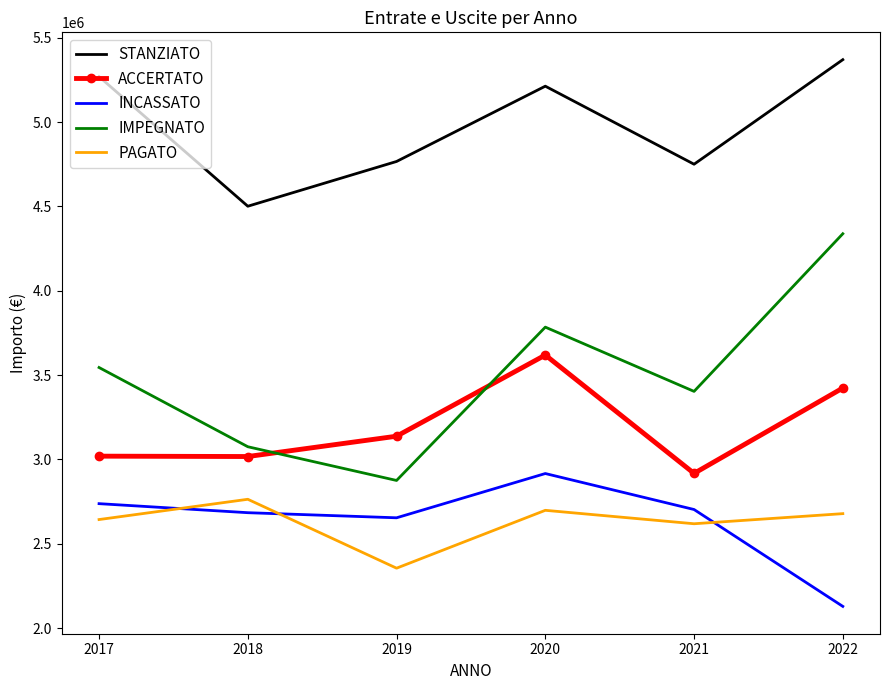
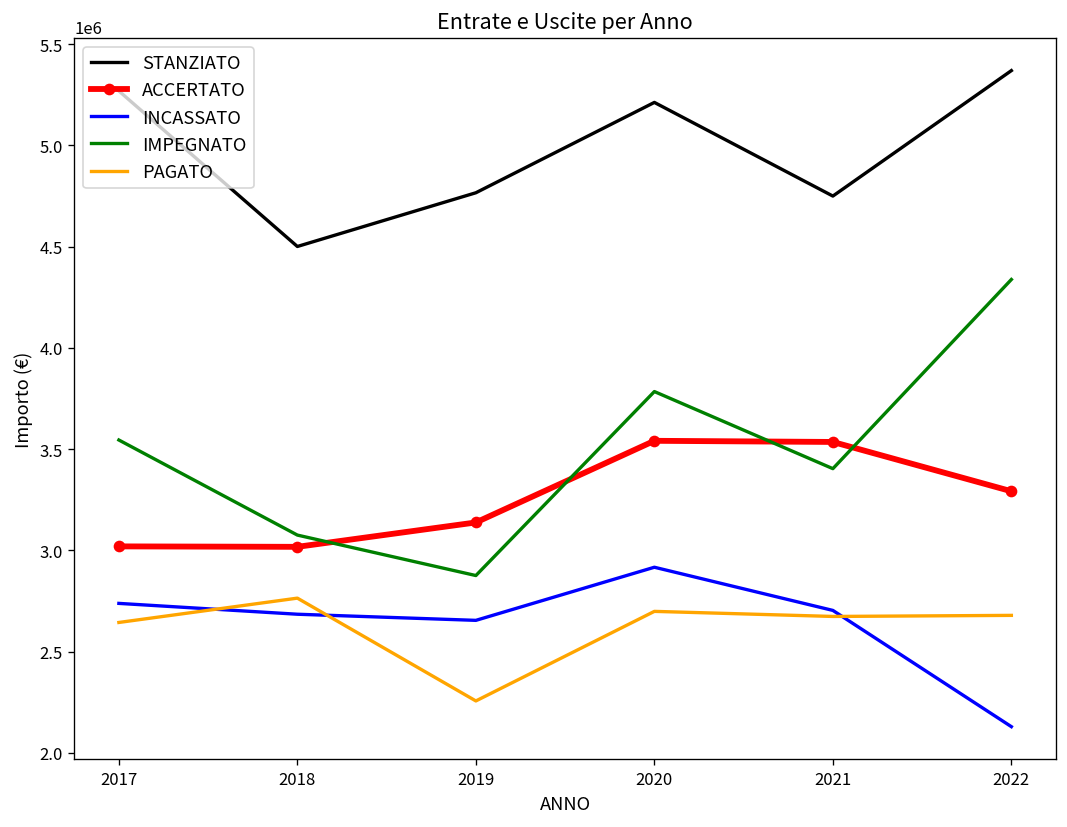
PAGATO, 2019: 2360000 -> 2260000
ACCERTATO, 2020: 3620000 -> 3540000
ACCERTATO, 2021: 2920000 -> 3540000
PAGATO, 2021: 2620000 -> 2670000
ACCERTATO, 2022: 3420000 -> 3290000
